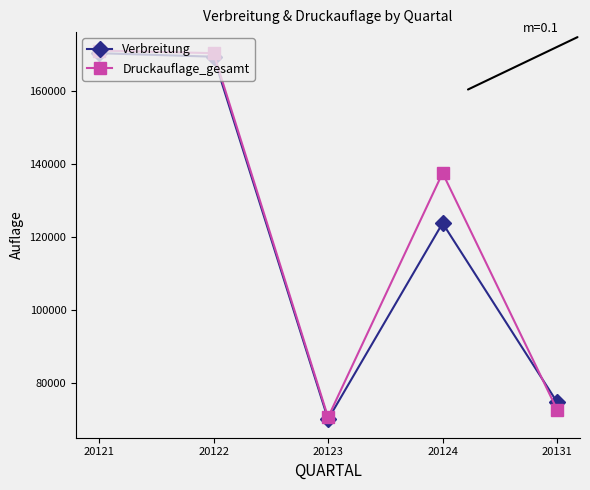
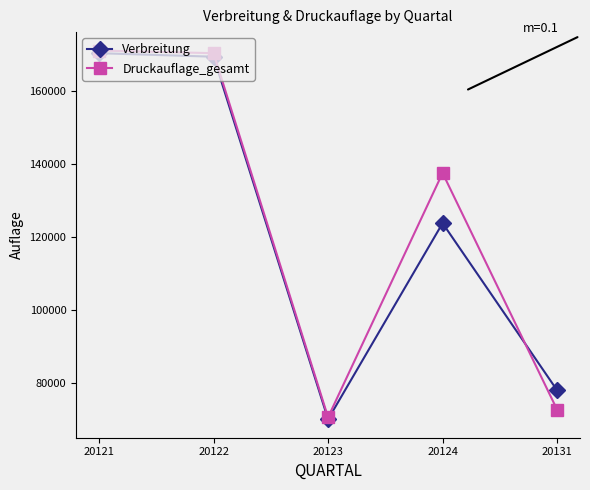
Verbreitung, 20131: 75000 -> 78000
